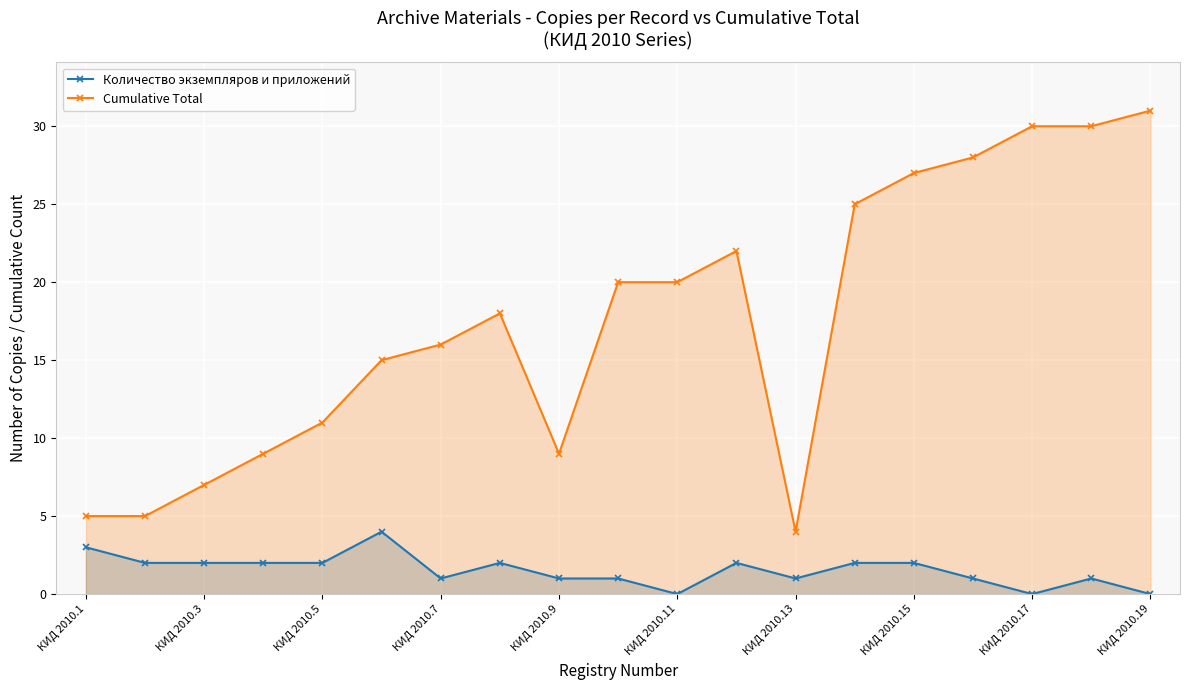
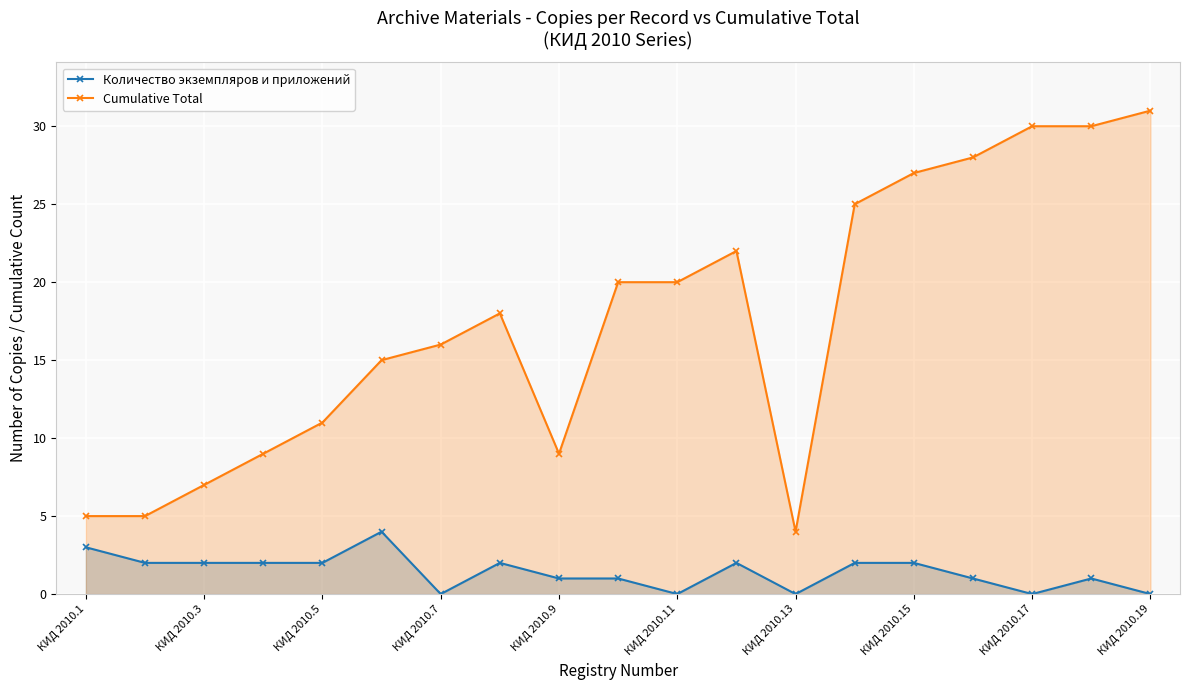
Количество экземпляров и приложений, КИД 2010.7: 1 -> 0
Количество экземпляров и приложений, КИД 2010.13: 1 -> 0
